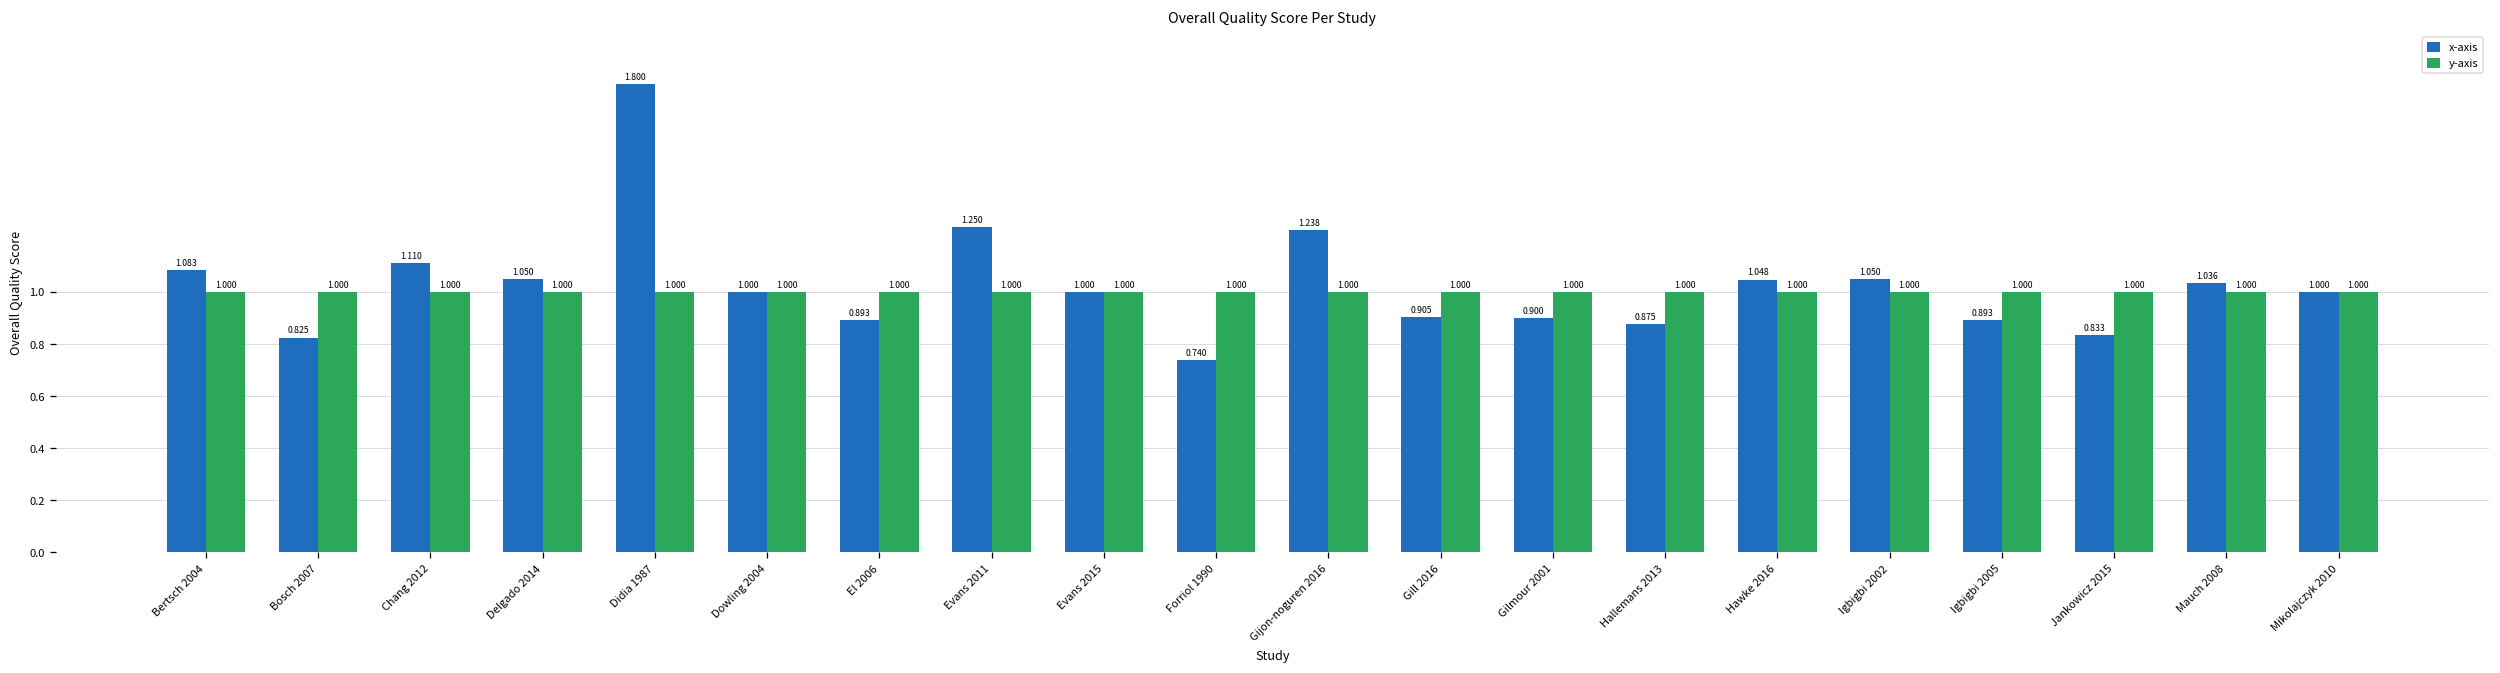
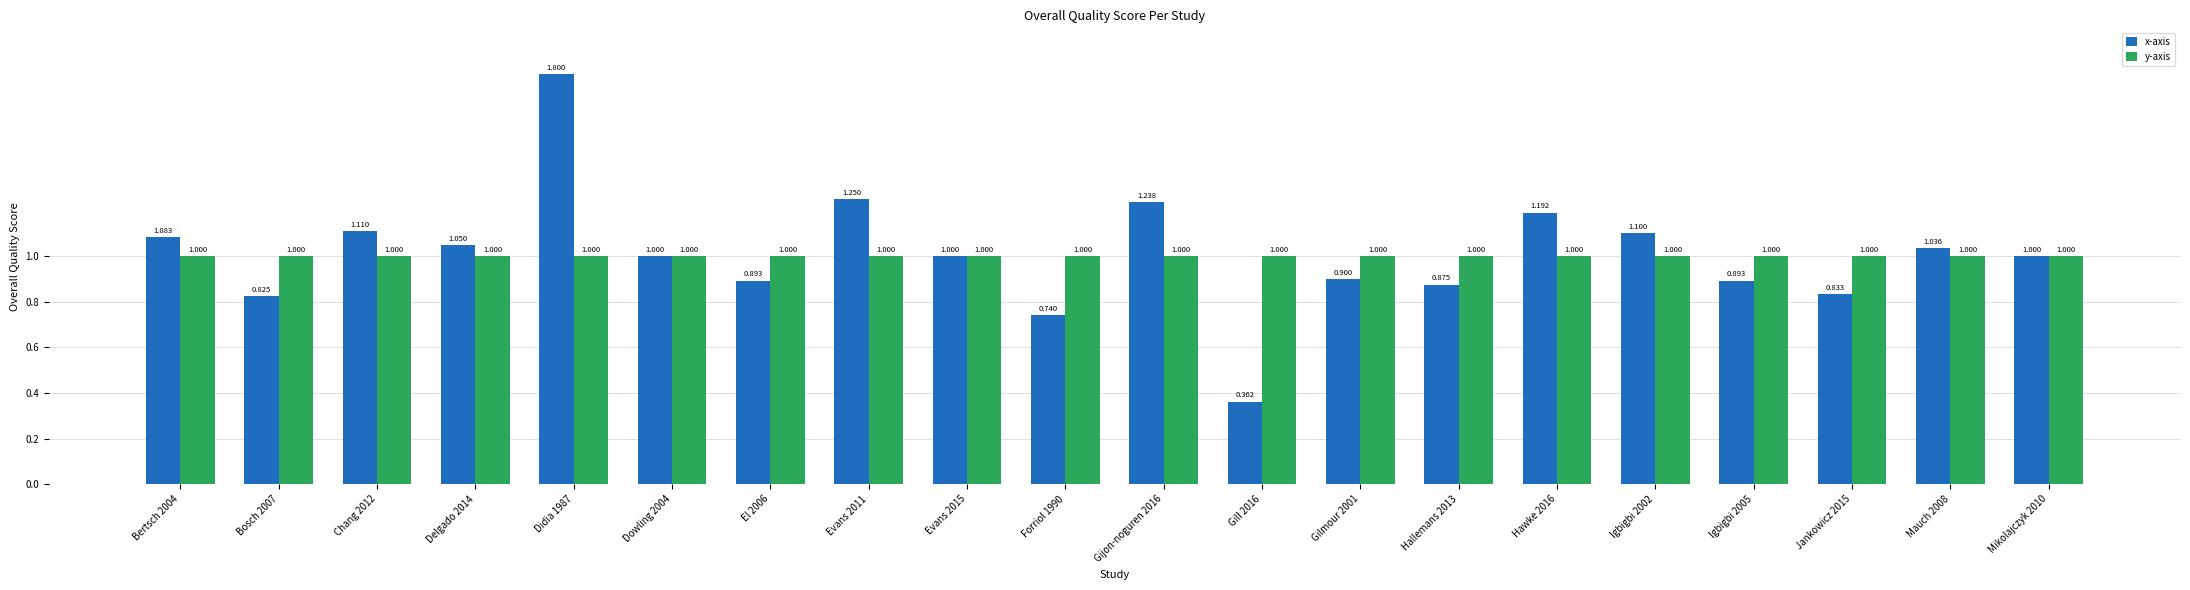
x-axis, Gill 2016: 0.905 -> 0.362
x-axis, Hawke 2016: 1.048 -> 1.192
x-axis, Igbigbi 2002: 1.050 -> 1.100
